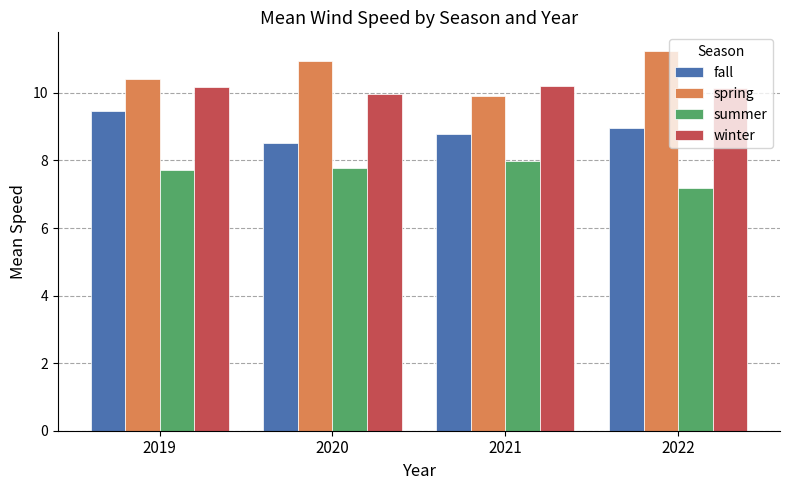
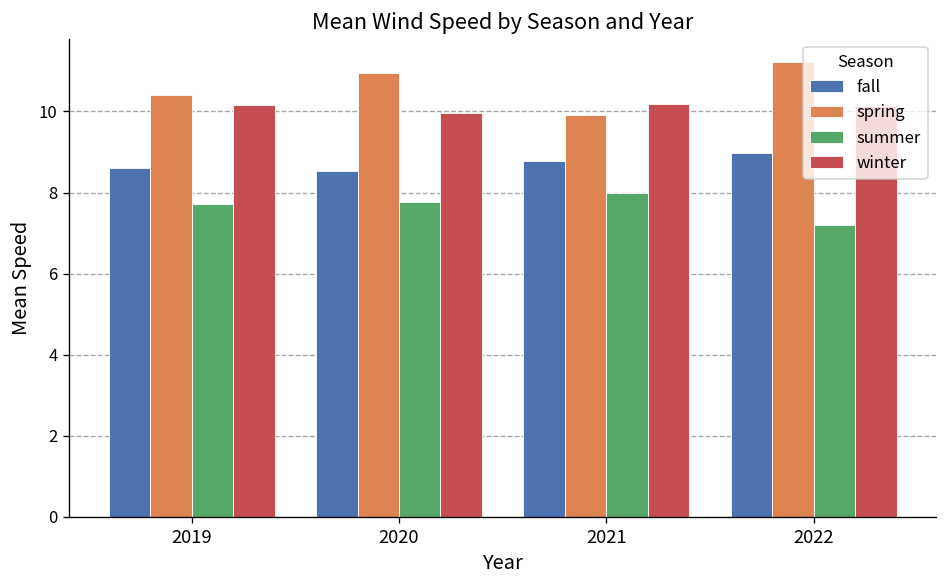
fall, 2019: 9.4 -> 8.6
